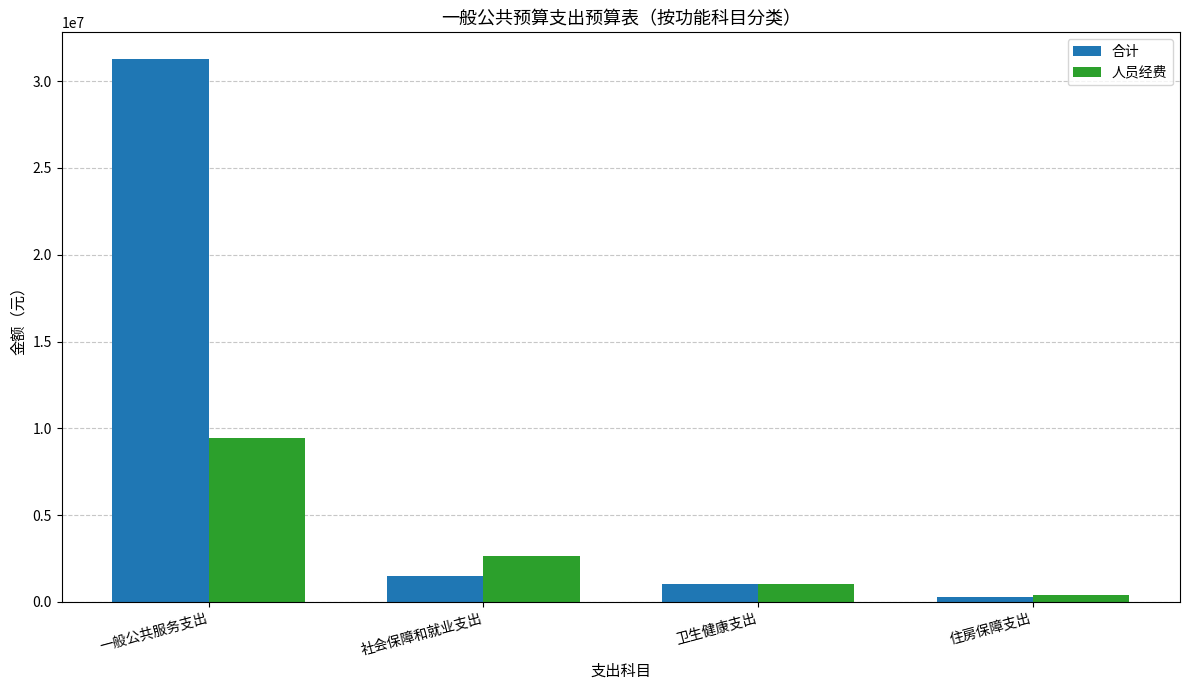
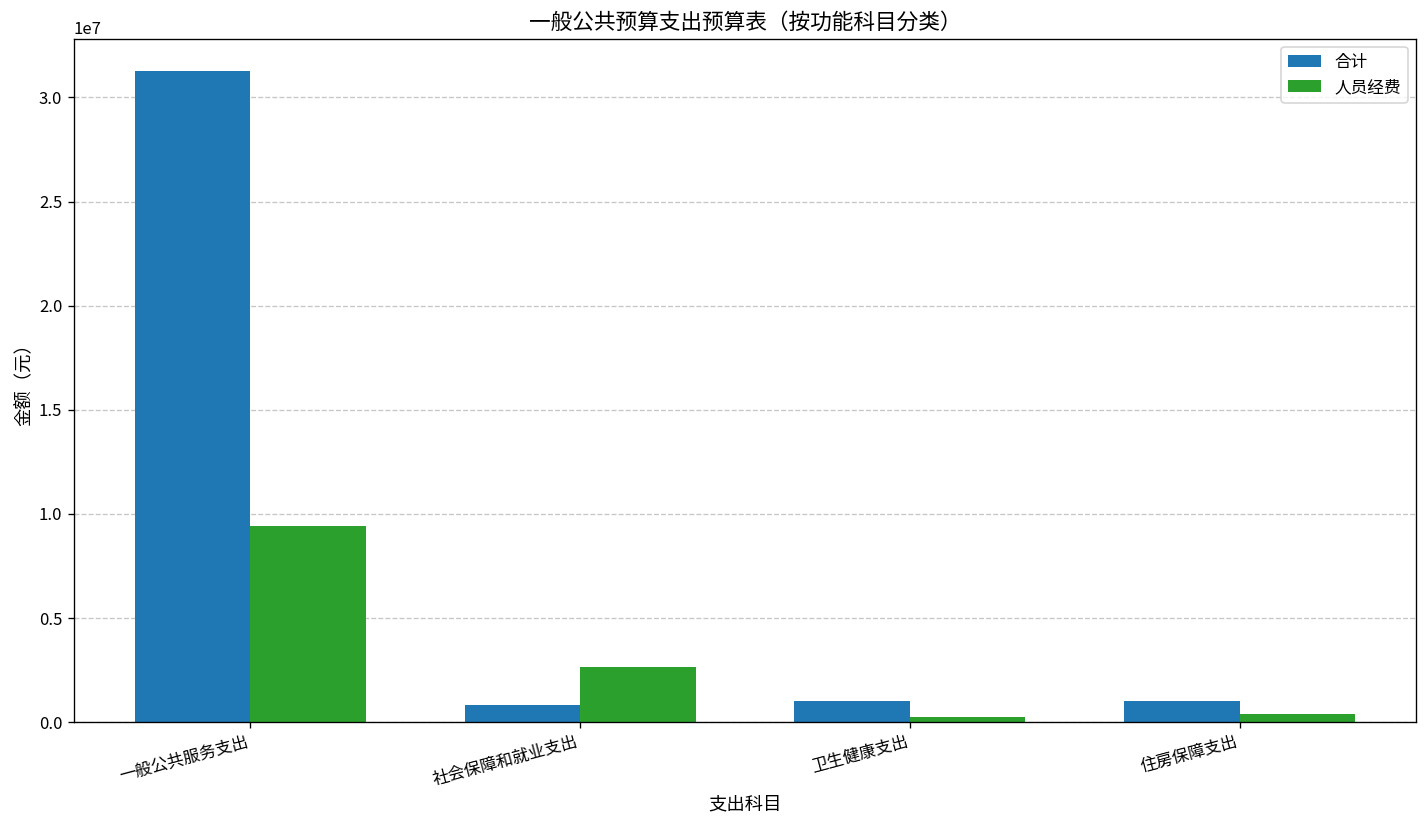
合计, 社会保障和就业支出: 1500000 -> 800000
人员经费, 卫生健康支出: 1000000 -> 200000
合计, 住房保障支出: 300000 -> 1000000
